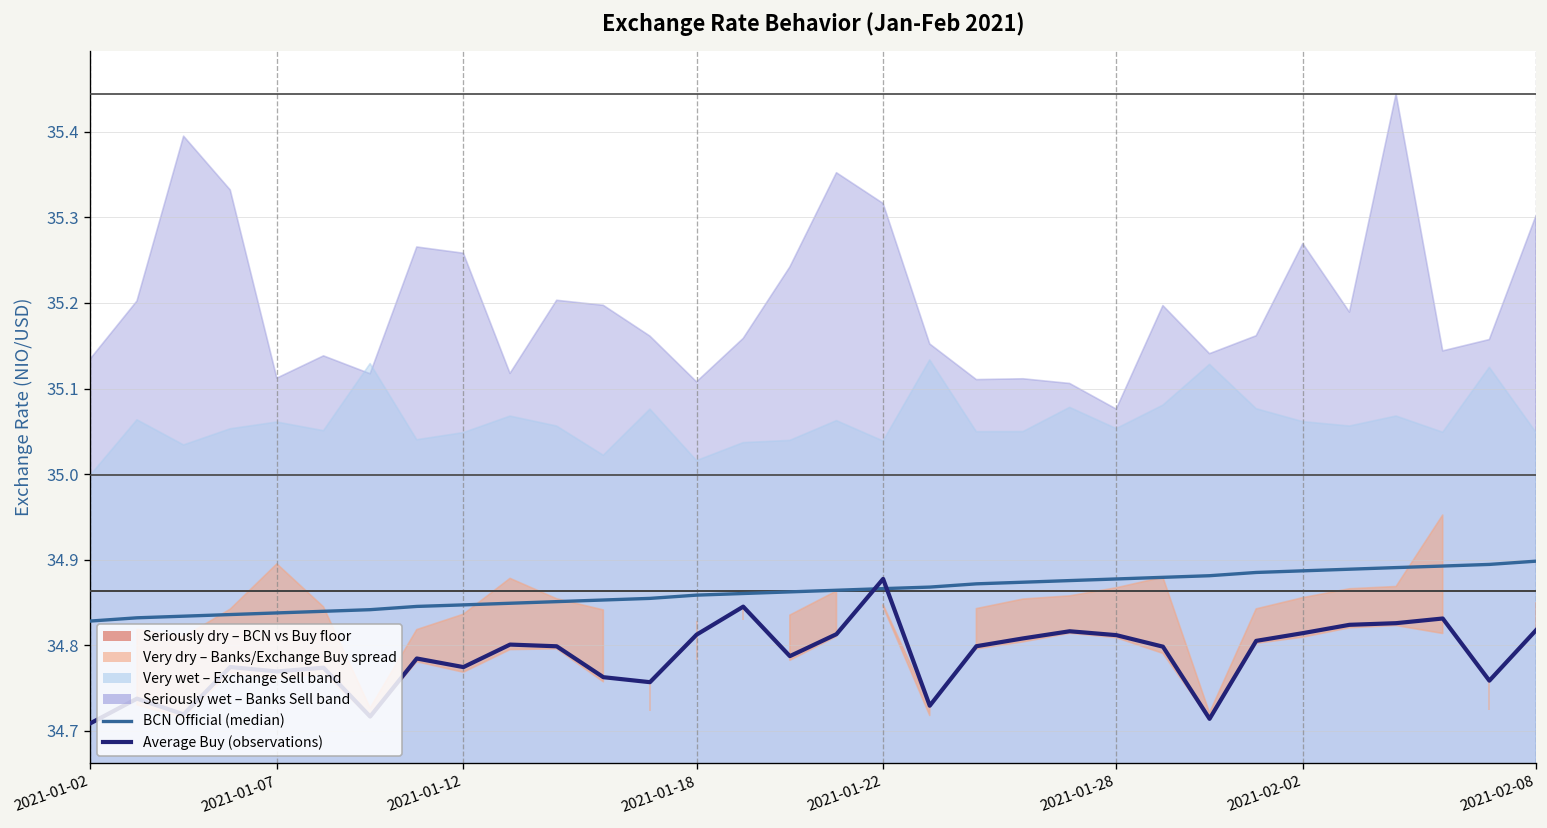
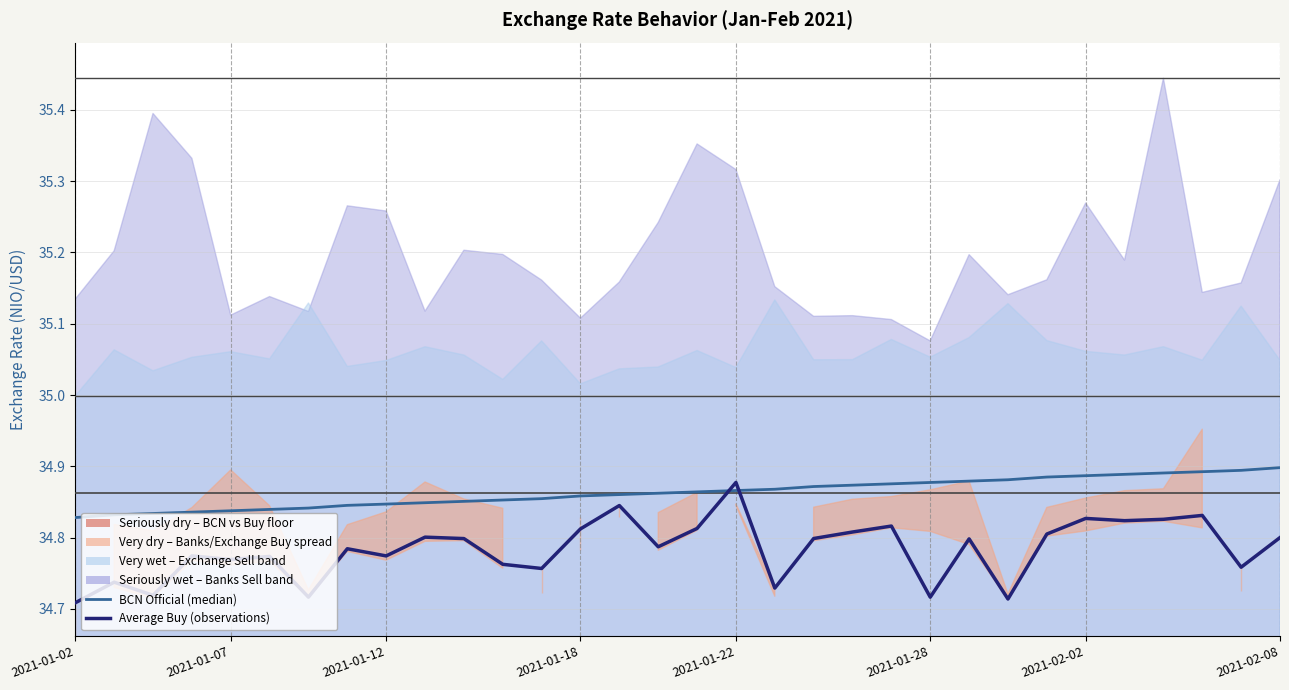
Average Buy (observations), 2021-01-28: 34.81 -> 34.72
Average Buy (observations), 2021-02-02: 34.81 -> 34.83
Average Buy (observations), 2021-02-08: 34.82 -> 34.80
